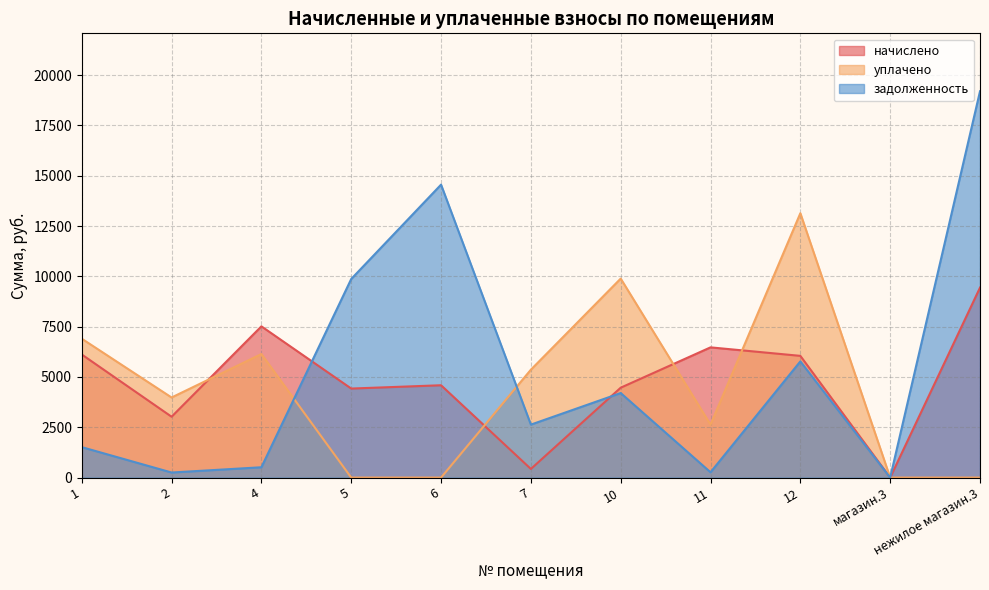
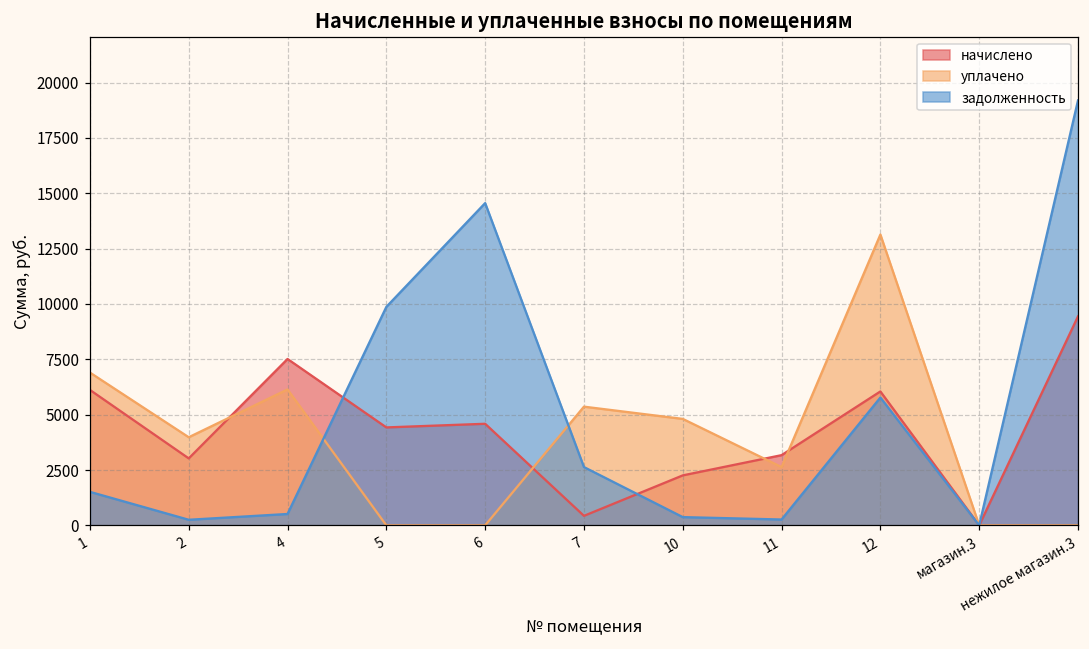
начислено, 10: 4500 -> 2300
уплачено, 10: 9900 -> 4800
задолженность, 10: 4200 -> 400
начислено, 11: 6500 -> 3200
